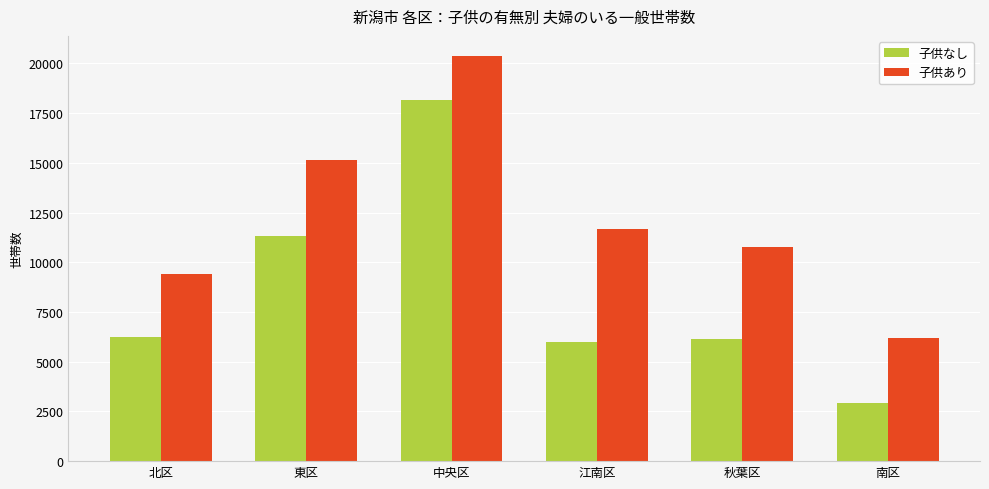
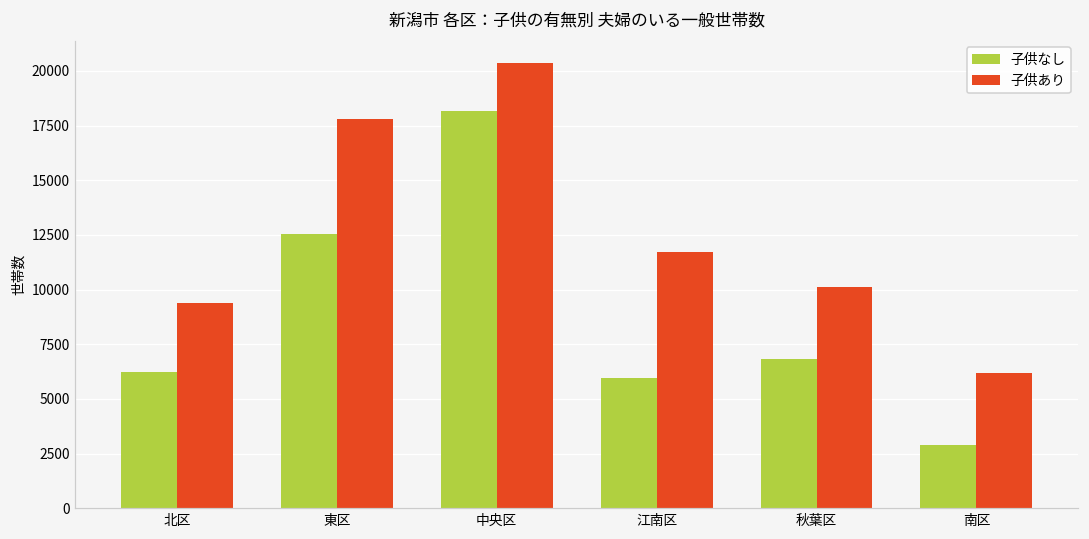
子供なし, 東区: 11300 -> 12500
子供あり, 東区: 15200 -> 17800
子供なし, 秋葉区: 6100 -> 6800
子供あり, 秋葉区: 10800 -> 10100
